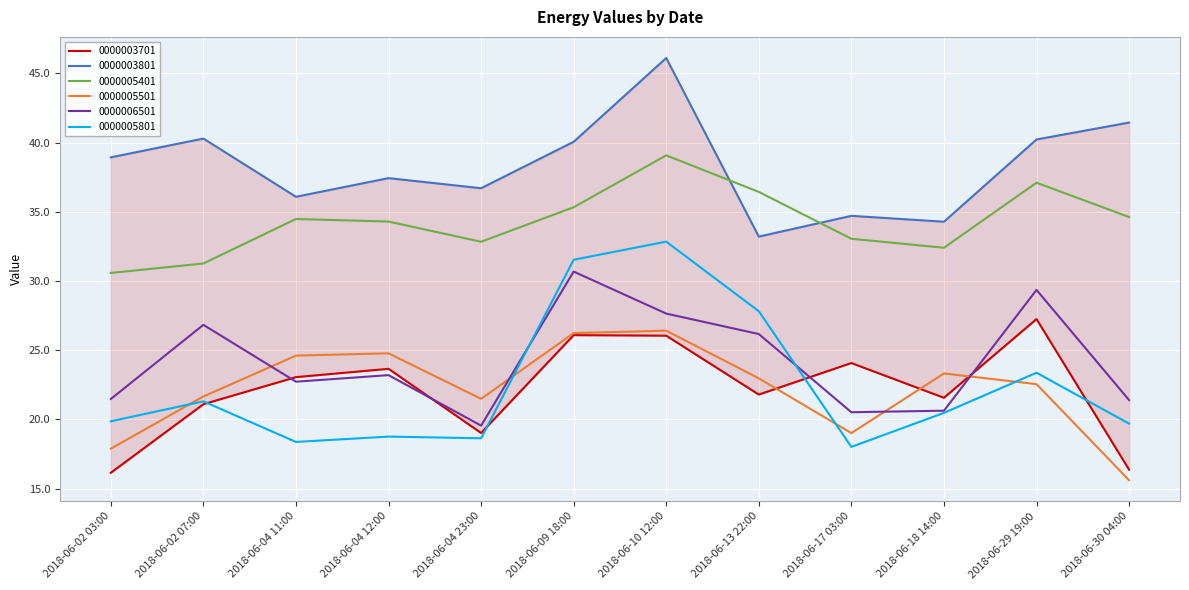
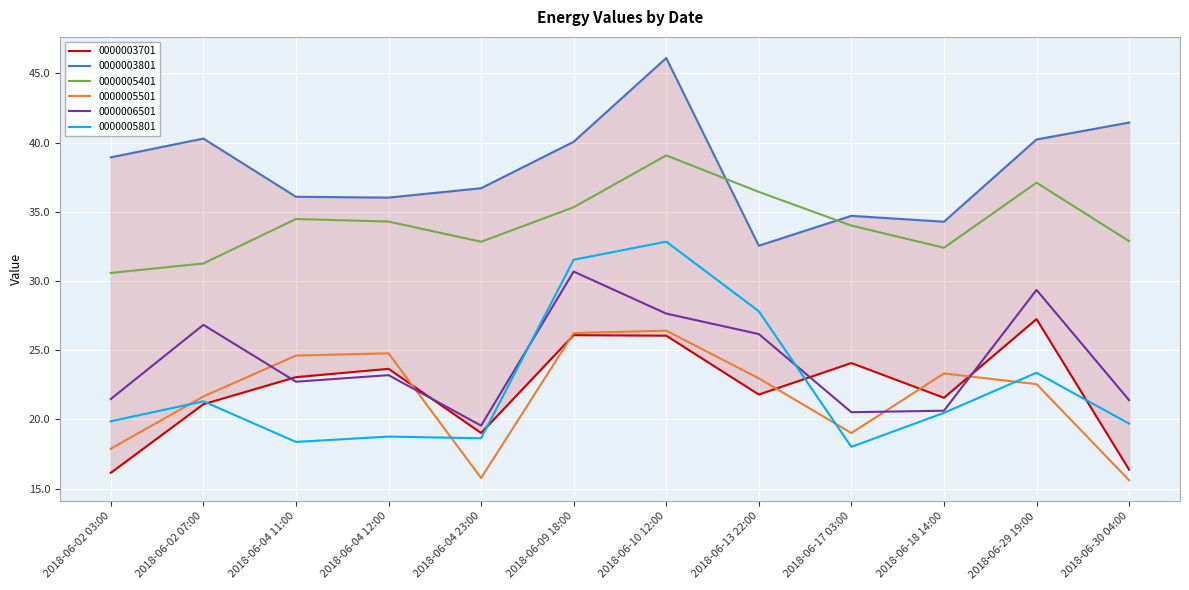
0000003801, 2018-06-04 12:00: 37.4 -> 36.0
0000005501, 2018-06-04 23:00: 21.5 -> 15.8
0000003801, 2018-06-13 22:00: 33.2 -> 32.6
0000005401, 2018-06-17 03:00: 33.1 -> 34.0
0000005401, 2018-06-30 04:00: 34.6 -> 32.9
